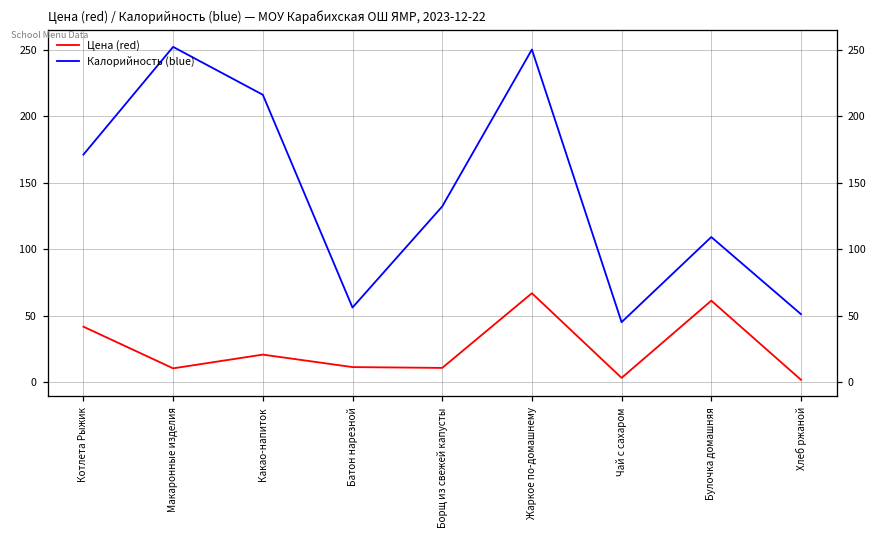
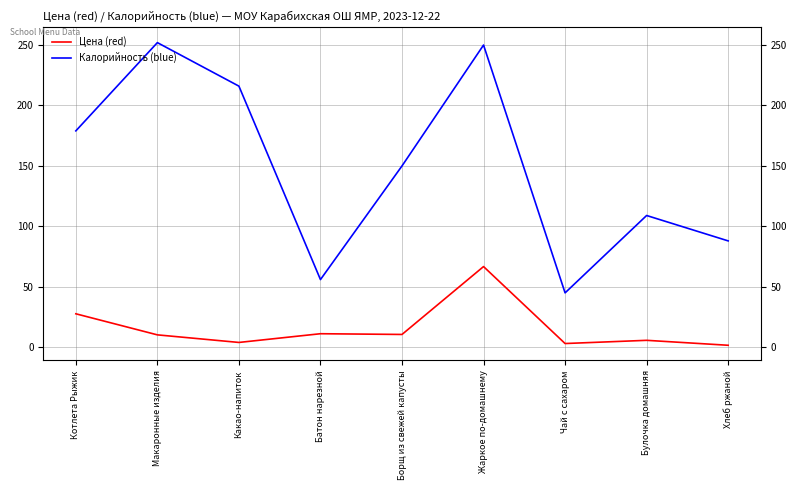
Цена (red), Котлета Рыжик: 42 -> 28
Калорийность (blue), Котлета Рыжик: 171 -> 179
Цена (red), Какао-напиток: 21 -> 4
Калорийность (blue), Борщ из свежей капусты: 132 -> 150
Цена (red), Булочка домашняя: 61 -> 6
Калорийность (blue), Хлеб ржаной: 51 -> 88
